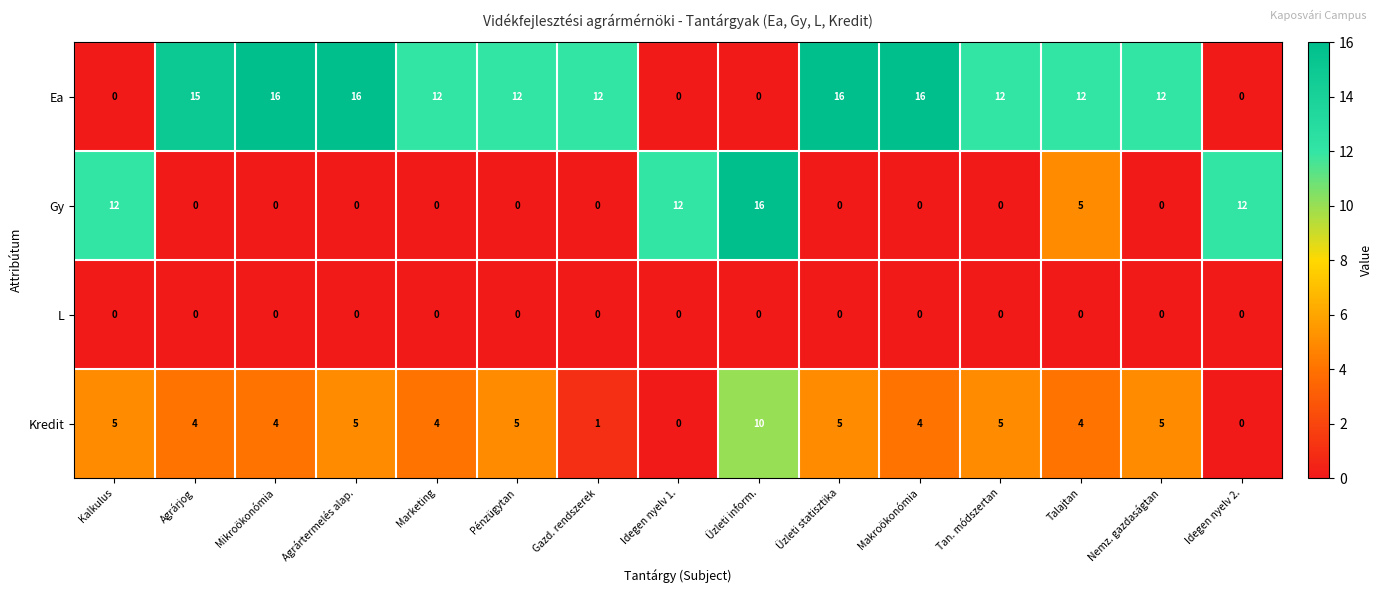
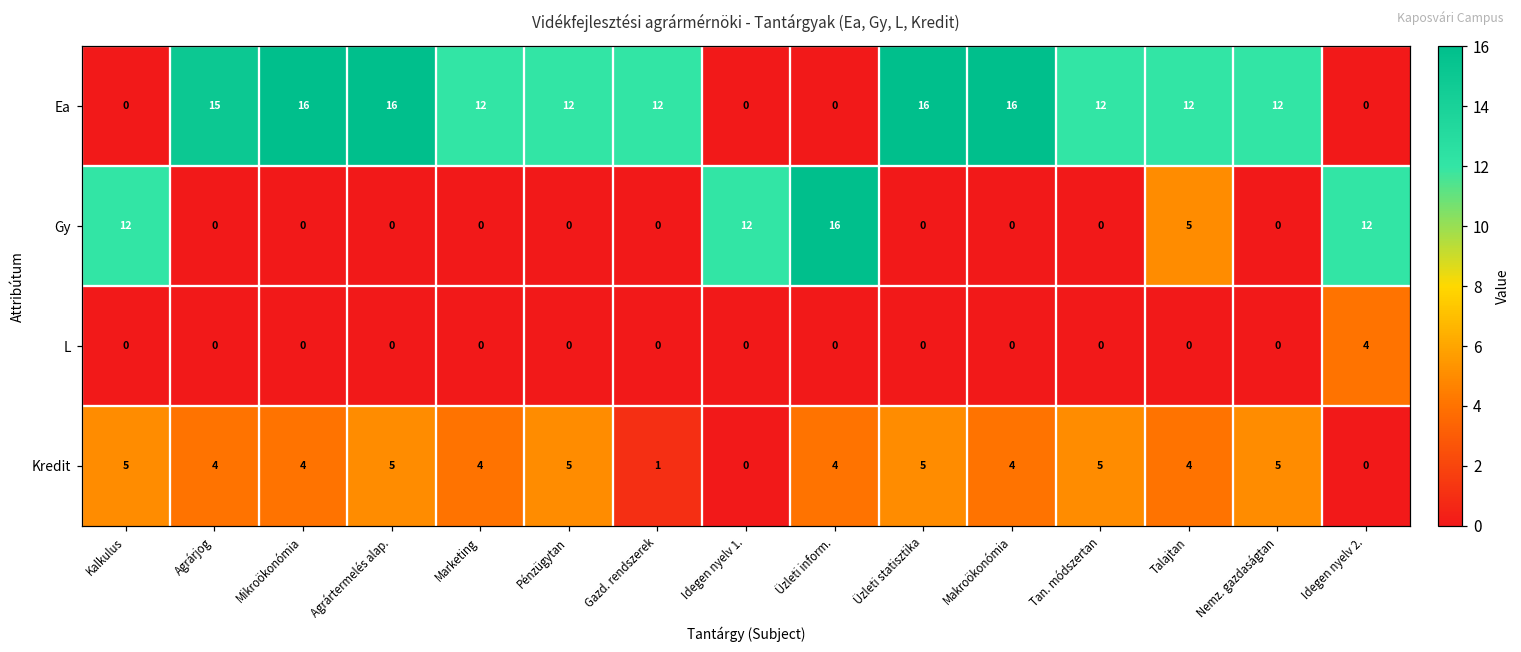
L, Idegen nyelv 2.: 0 -> 4
Kredit, Üzleti inform.: 10 -> 4
